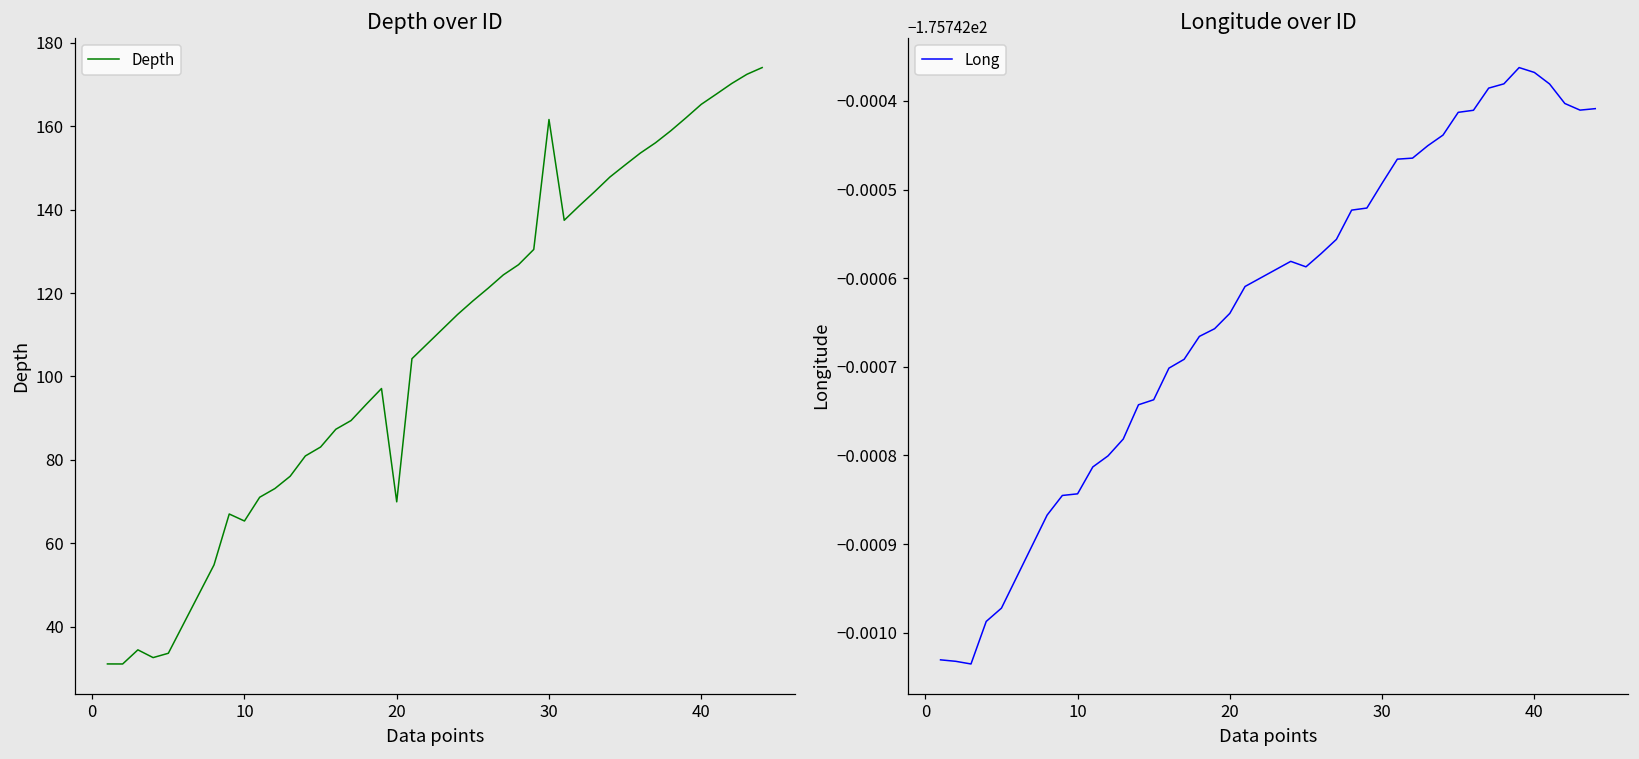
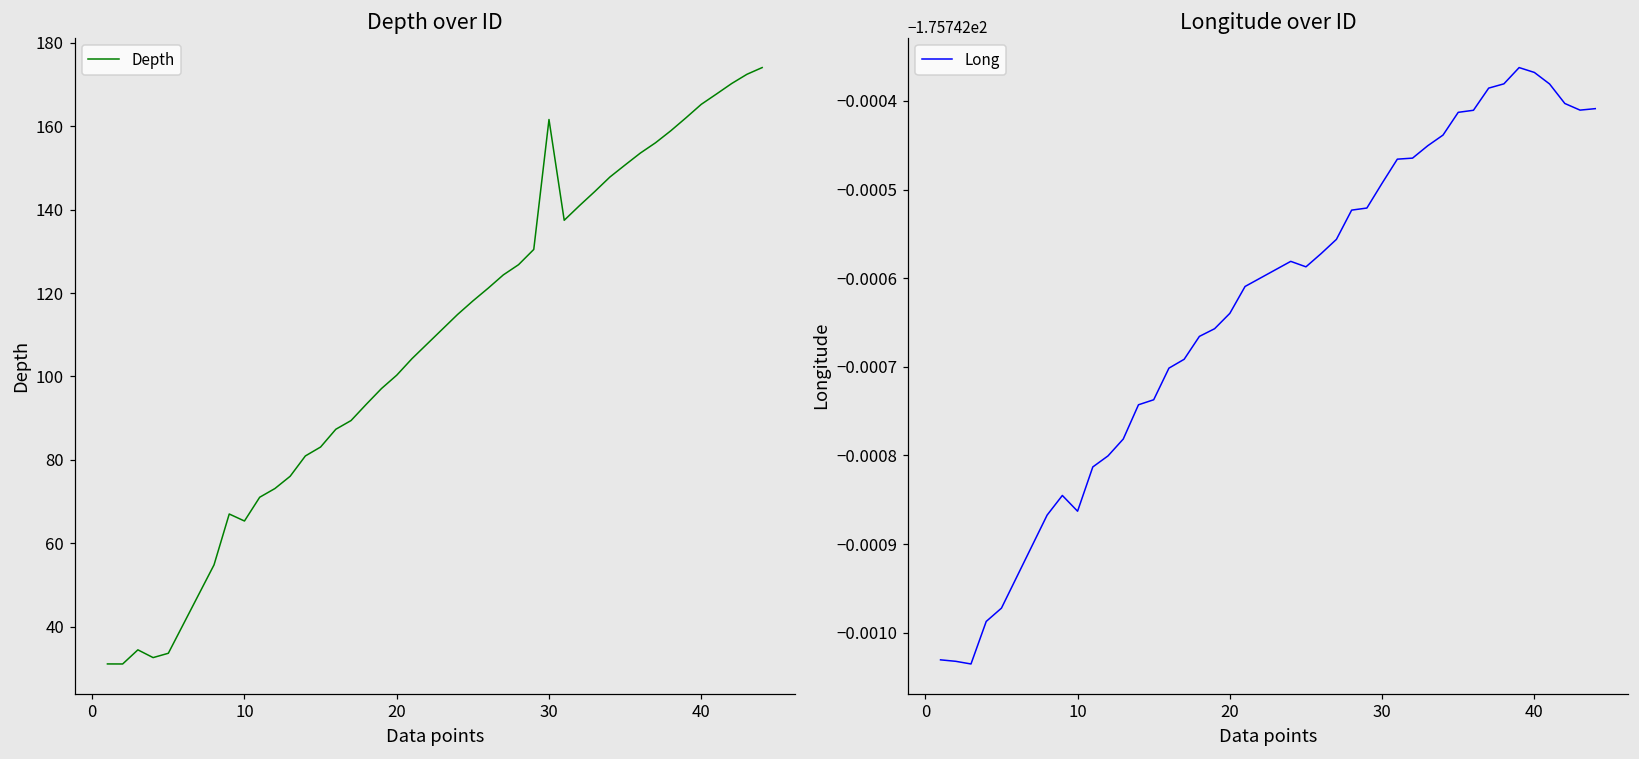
Depth over ID, 20: 70 -> 100
Longitude over ID, 10: -175.74284 -> -175.74286
